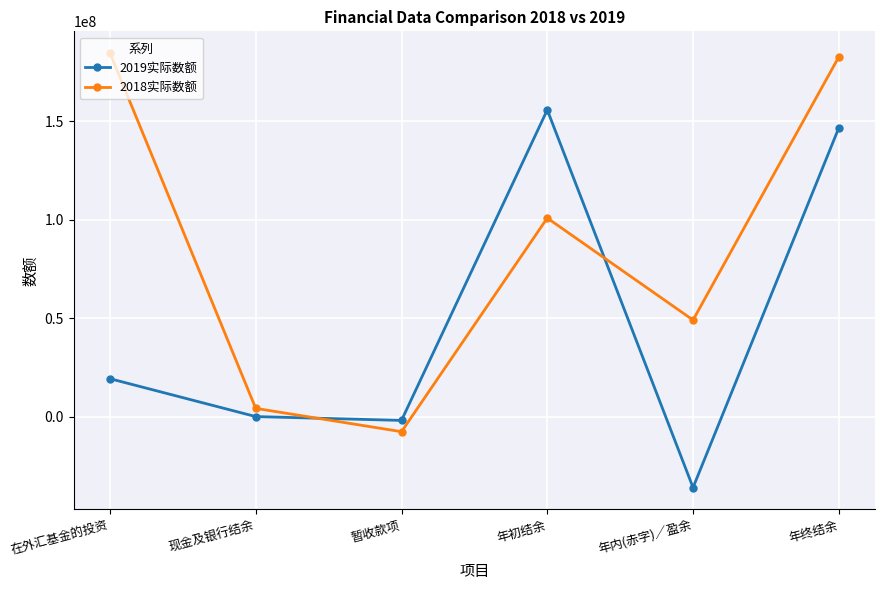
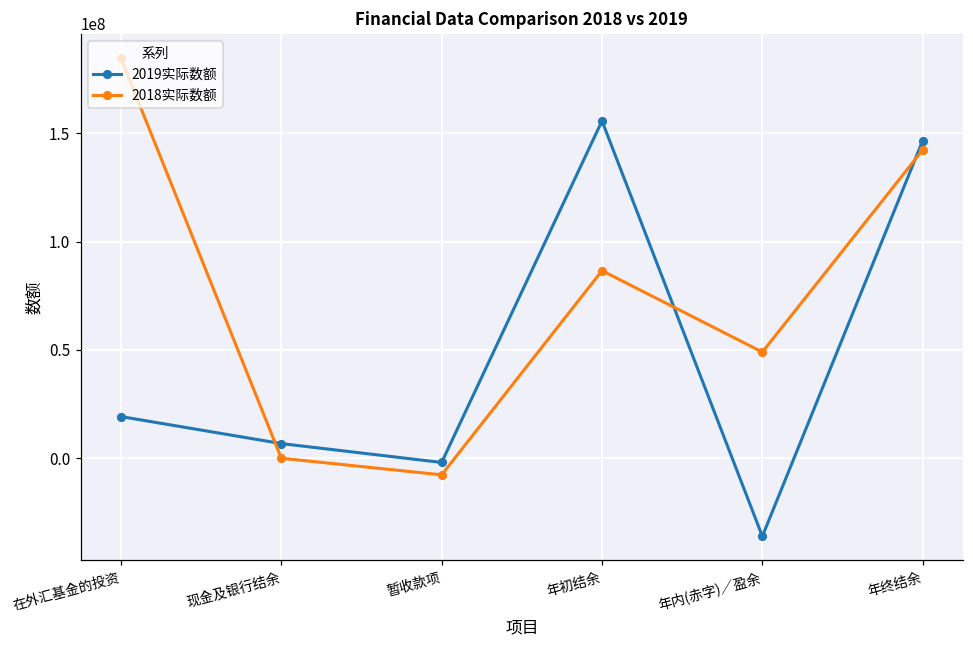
2019实际数额, 现金及银行结余: 0 -> 7000000
2018实际数额, 现金及银行结余: 4000000 -> 0
2018实际数额, 年初结余: 101000000 -> 87000000
2018实际数额, 年终结余: 183000000 -> 142000000
